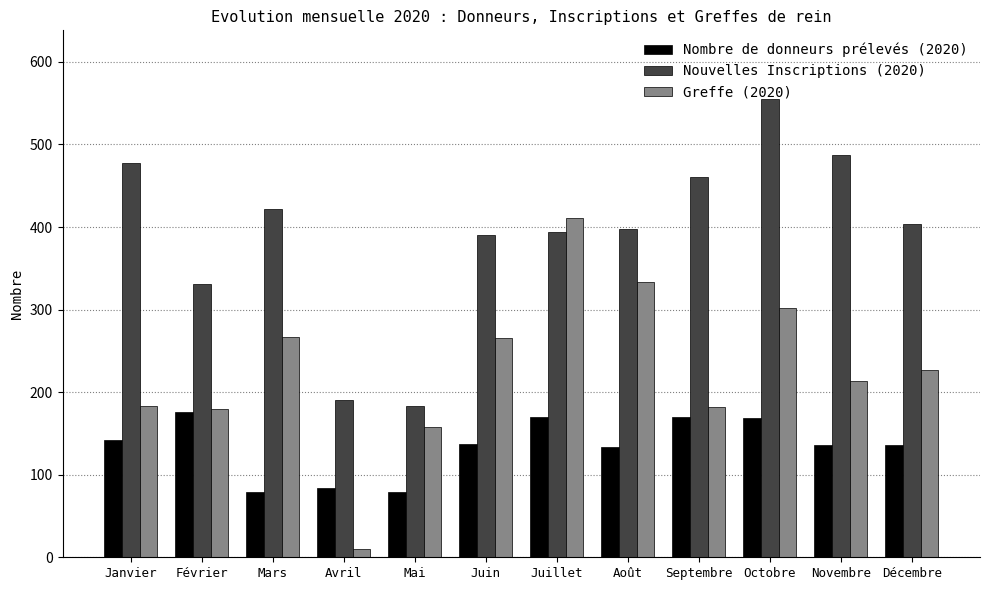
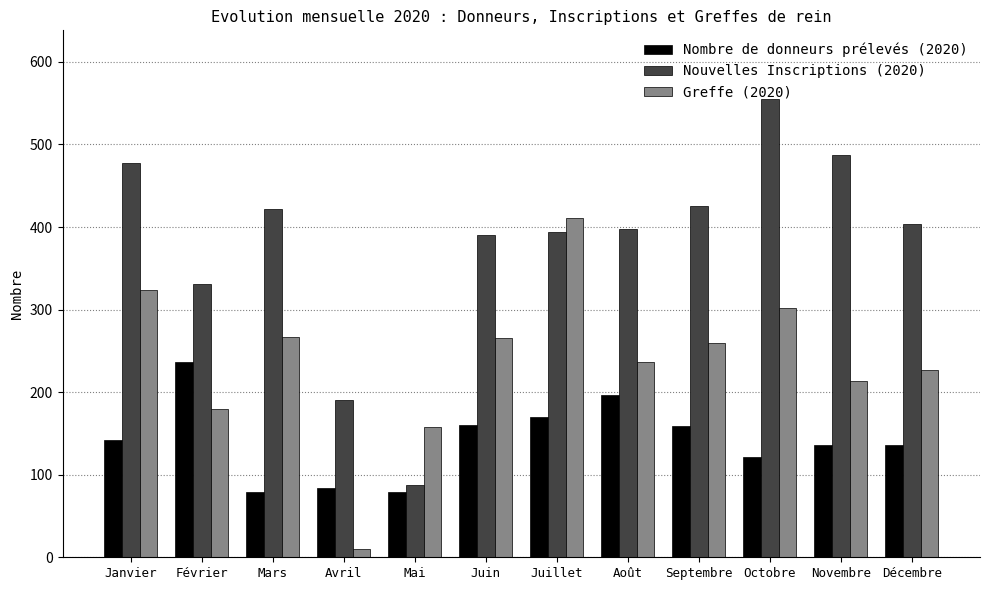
Greffe (2020), Janvier: 180 -> 320
Nombre de donneurs prélevés (2020), Février: 180 -> 240
Nouvelles Inscriptions (2020), Mai: 180 -> 90
Nombre de donneurs prélevés (2020), Juin: 140 -> 160
Nombre de donneurs prélevés (2020), Août: 130 -> 200
Greffe (2020), Août: 330 -> 240
Nombre de donneurs prélevés (2020), Septembre: 170 -> 160
Nouvelles Inscriptions (2020), Septembre: 460 -> 430
Greffe (2020), Septembre: 180 -> 260
Nombre de donneurs prélevés (2020), Octobre: 170 -> 120
